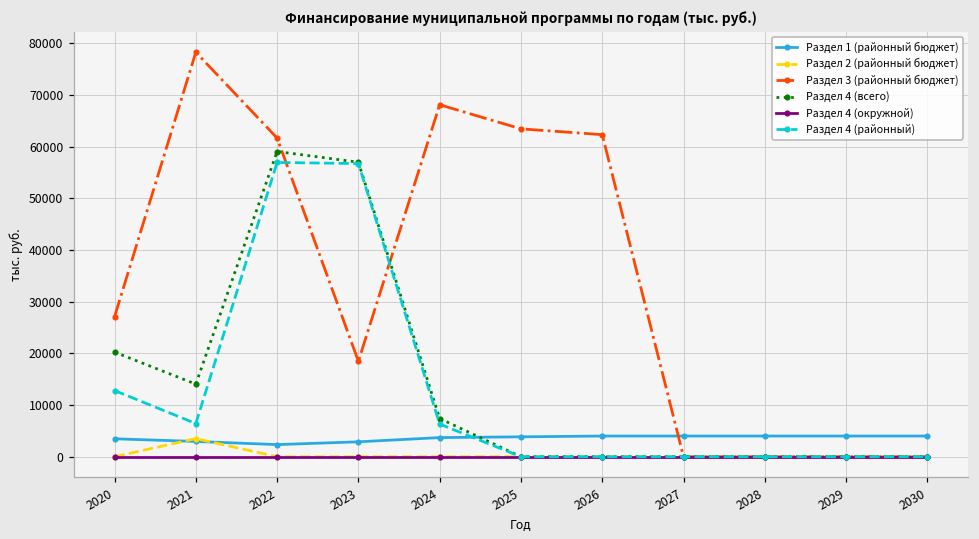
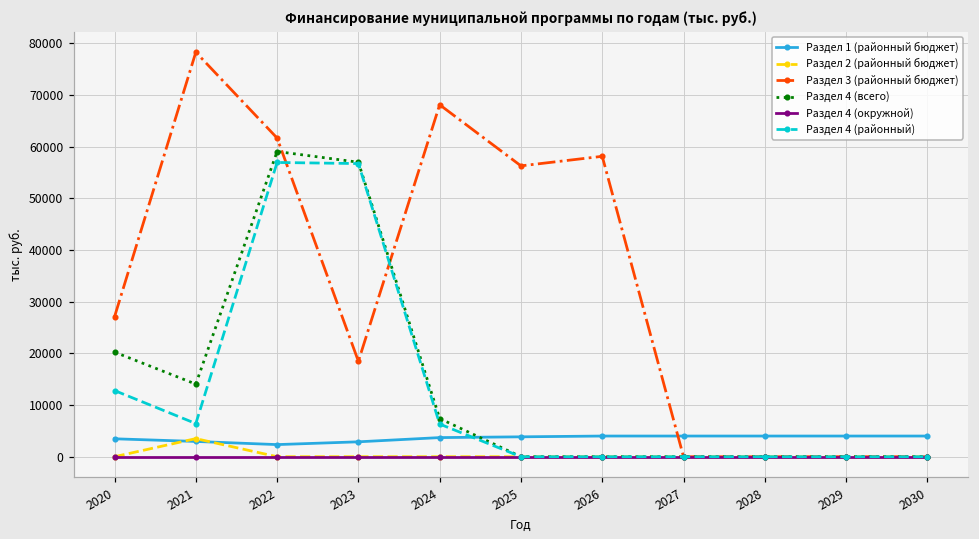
Раздел 3 (районный бюджет), 2025: 63000 -> 56000
Раздел 3 (районный бюджет), 2026: 62000 -> 58000
